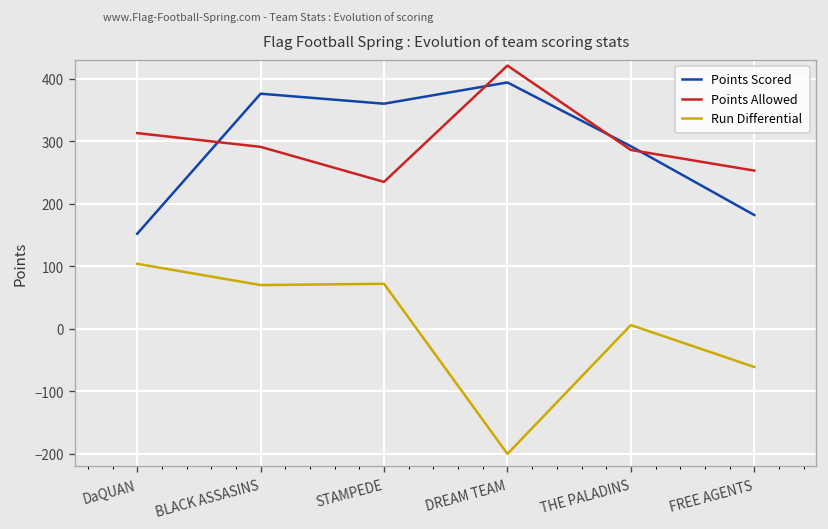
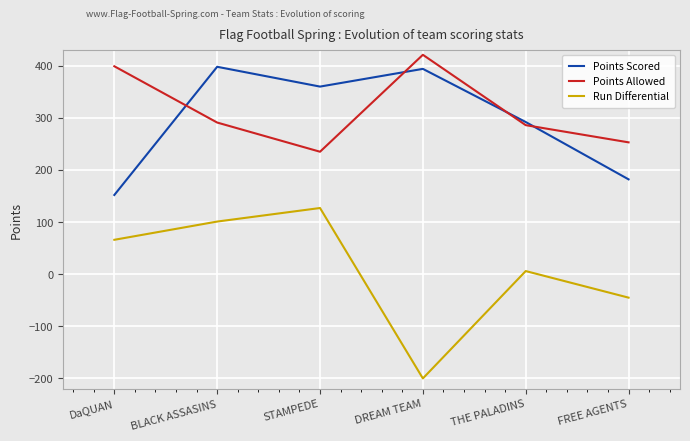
Points Allowed, DaQUAN: 310 -> 400
Run Differential, DaQUAN: 100 -> 70
Points Scored, BLACK ASSASINS: 380 -> 400
Run Differential, BLACK ASSASINS: 70 -> 100
Run Differential, STAMPEDE: 70 -> 130
Run Differential, FREE AGENTS: -60 -> -50
